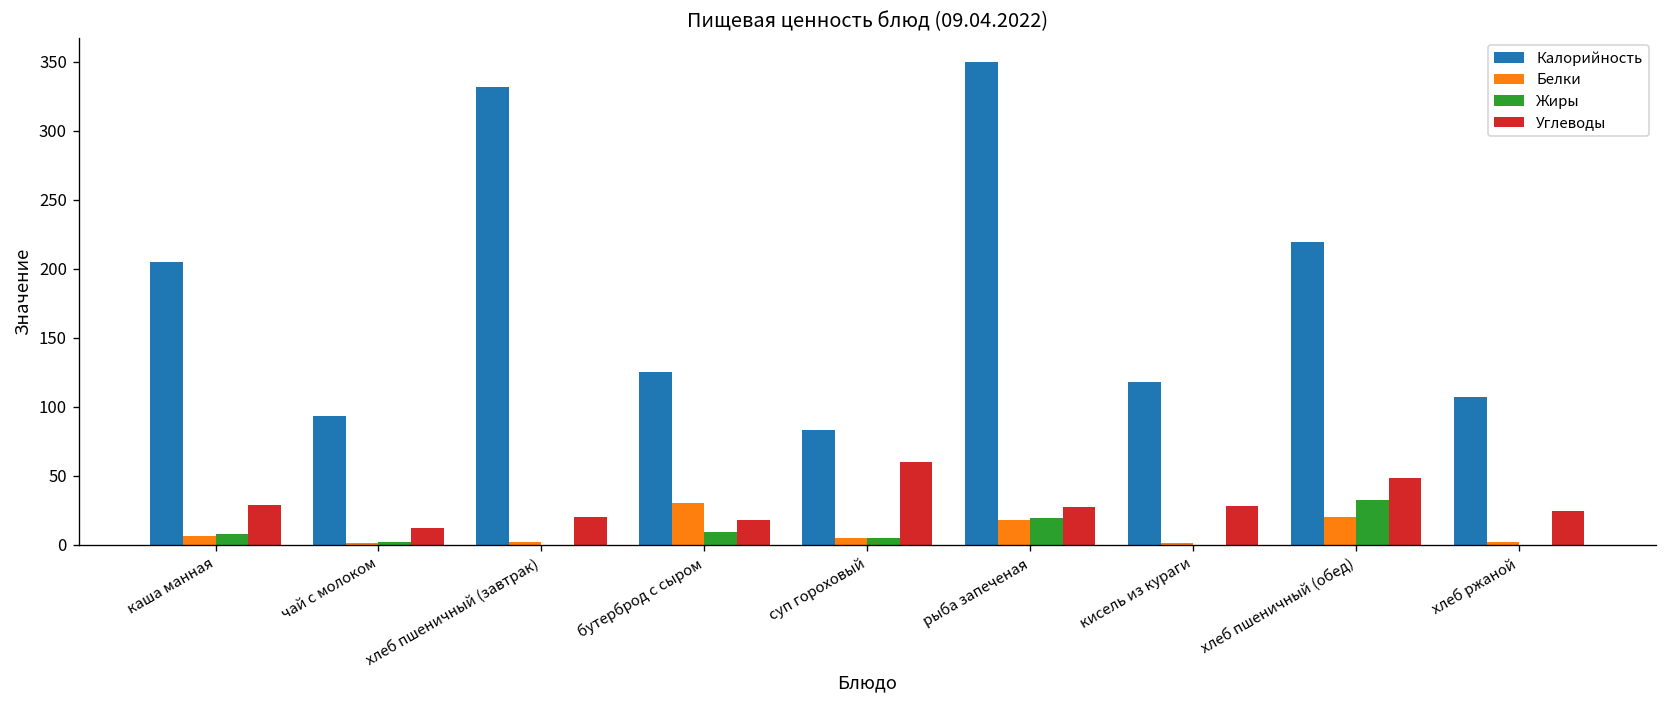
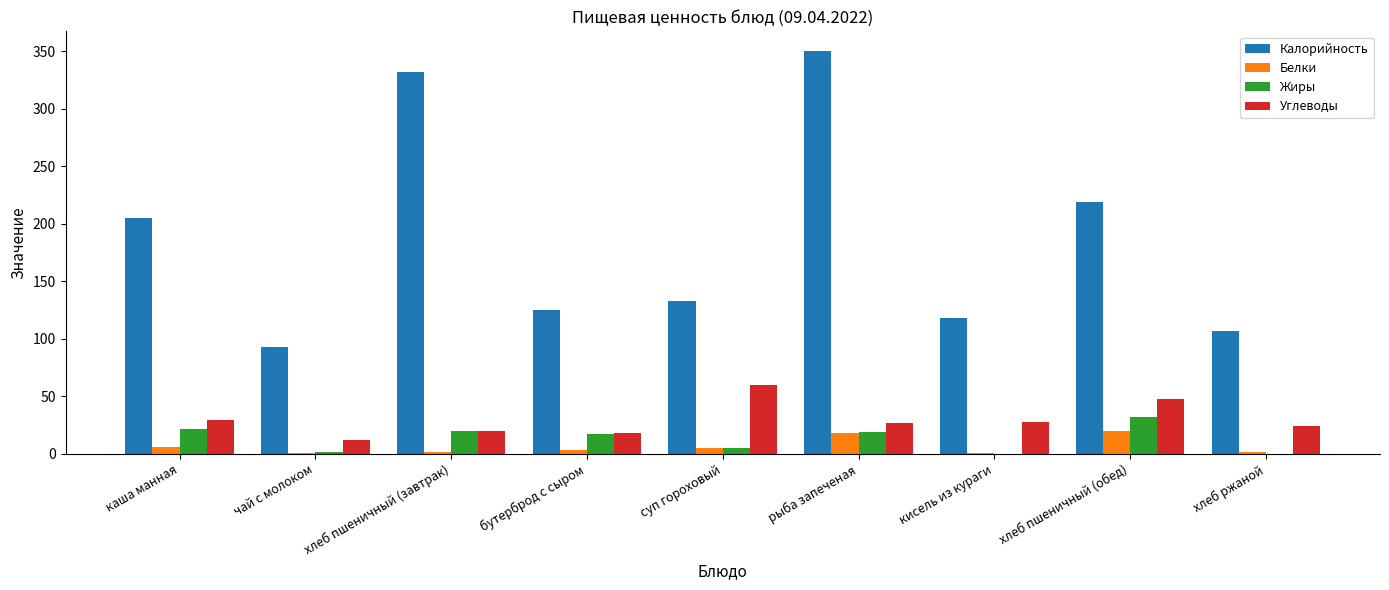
Жиры, каша манная: 8 -> 22
Жиры, хлеб пшеничный (завтрак): 0 -> 20
Белки, бутерброд с сыром: 30 -> 3
Жиры, бутерброд с сыром: 9 -> 17
Калорийность, суп гороховый: 83 -> 133
